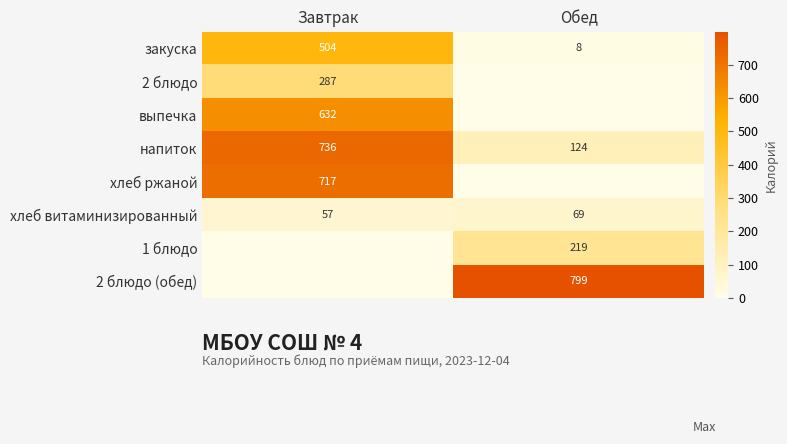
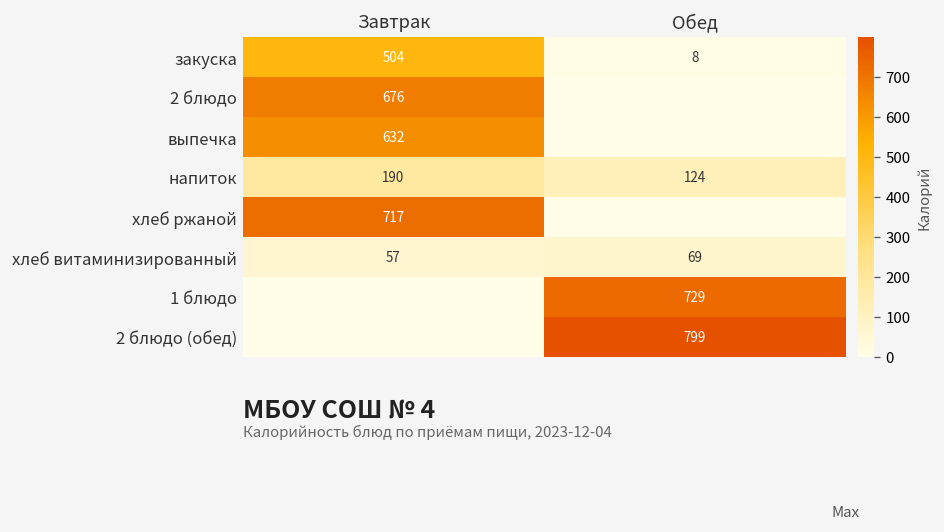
2 блюдо, Завтрак: 287 -> 676
напиток, Завтрак: 736 -> 190
1 блюдо, Обед: 219 -> 729
